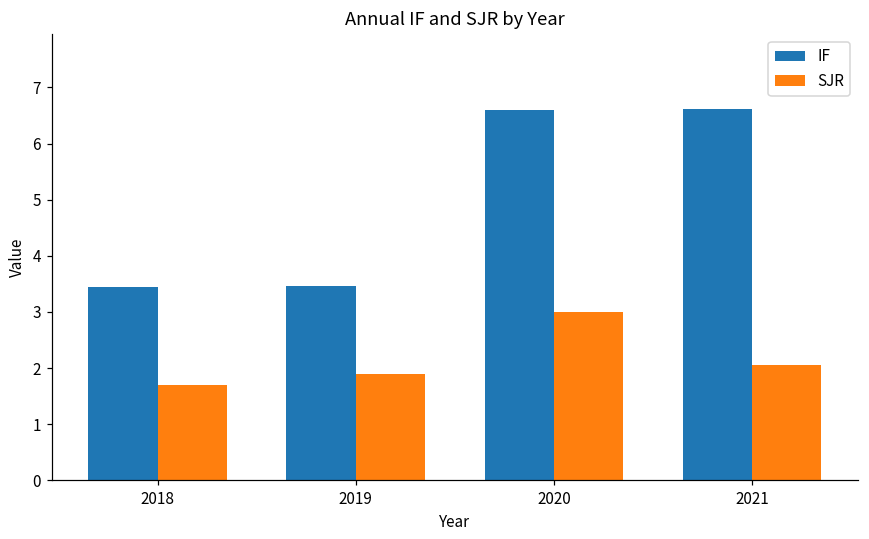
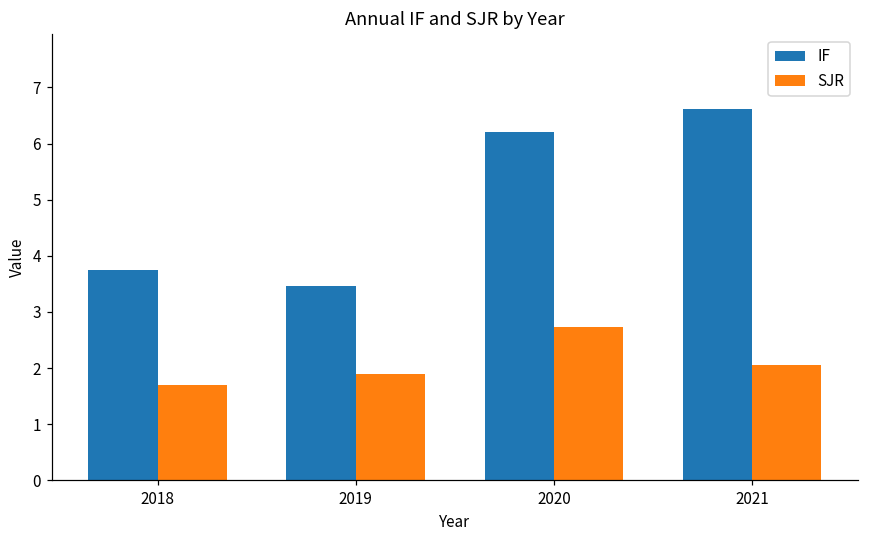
IF, 2018: 3.4 -> 3.7
IF, 2020: 6.6 -> 6.2
SJR, 2020: 3.0 -> 2.7
